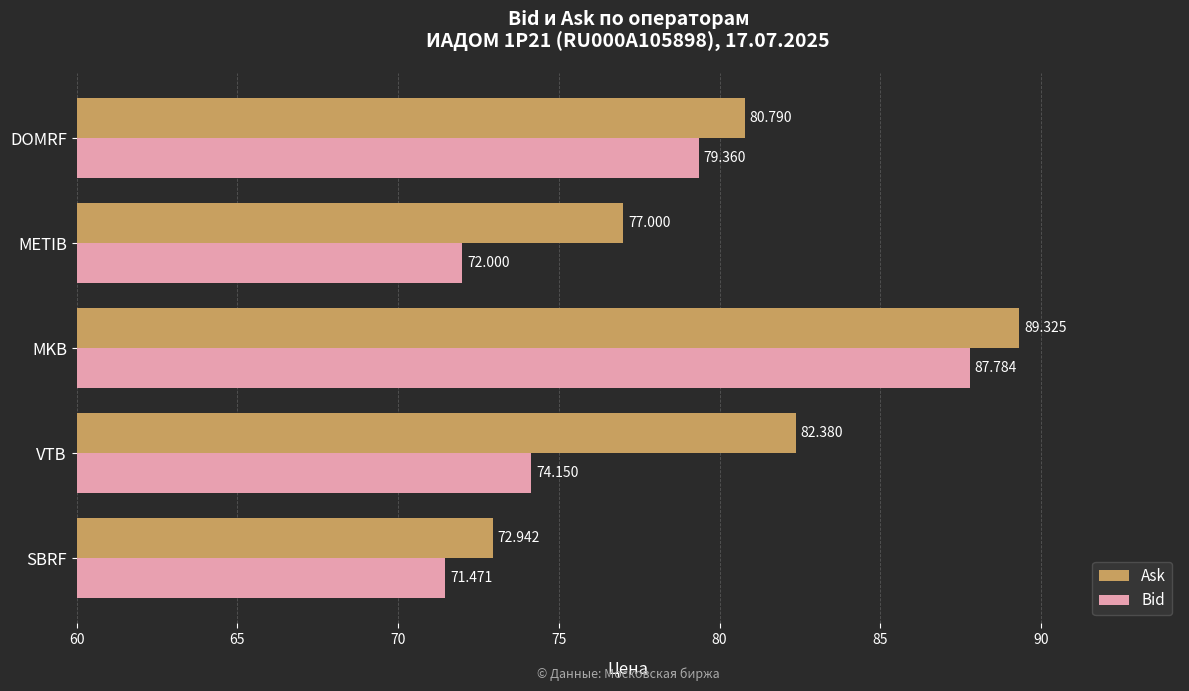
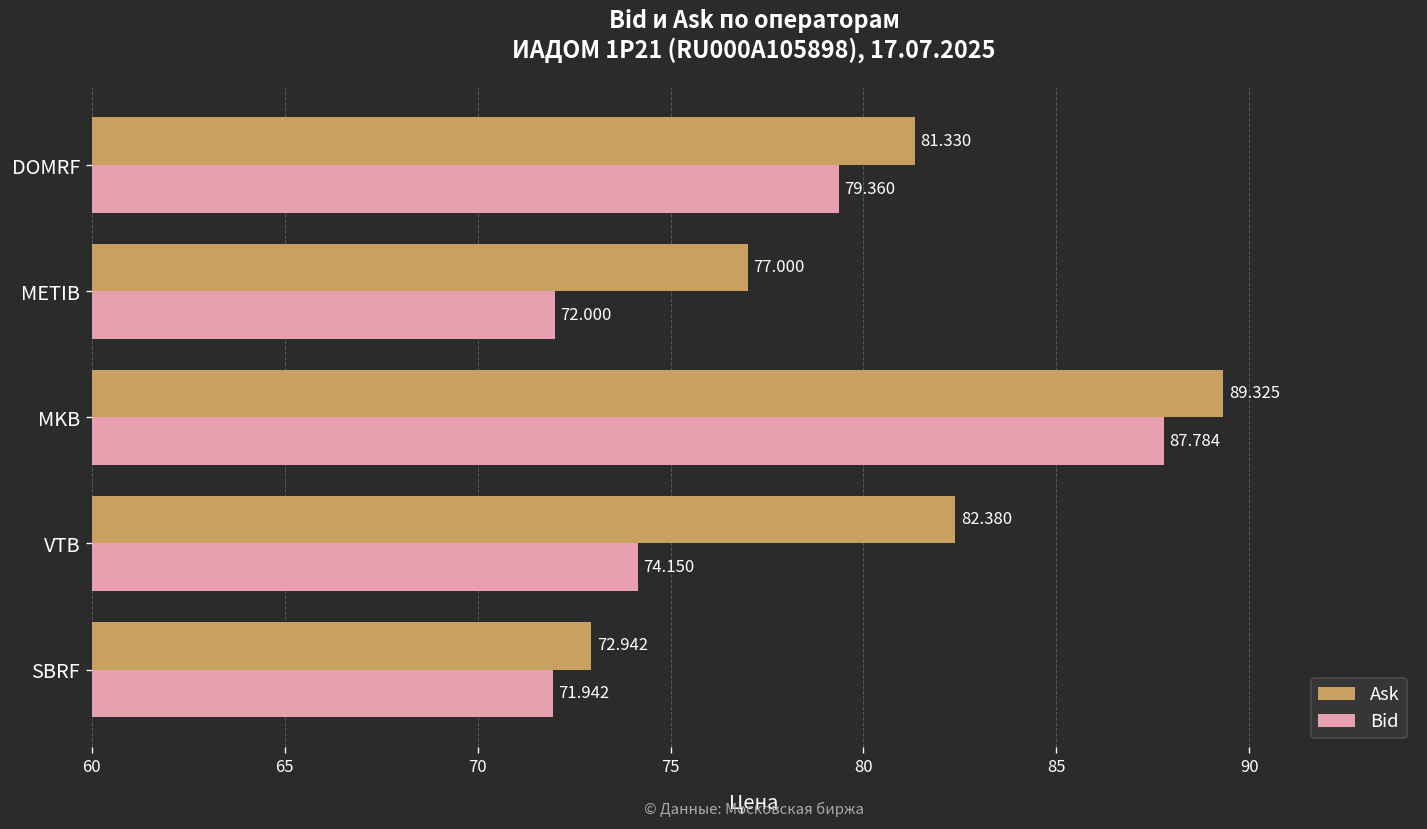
Ask, DOMRF: 80.790 -> 81.330
Bid, SBRF: 71.471 -> 71.942
